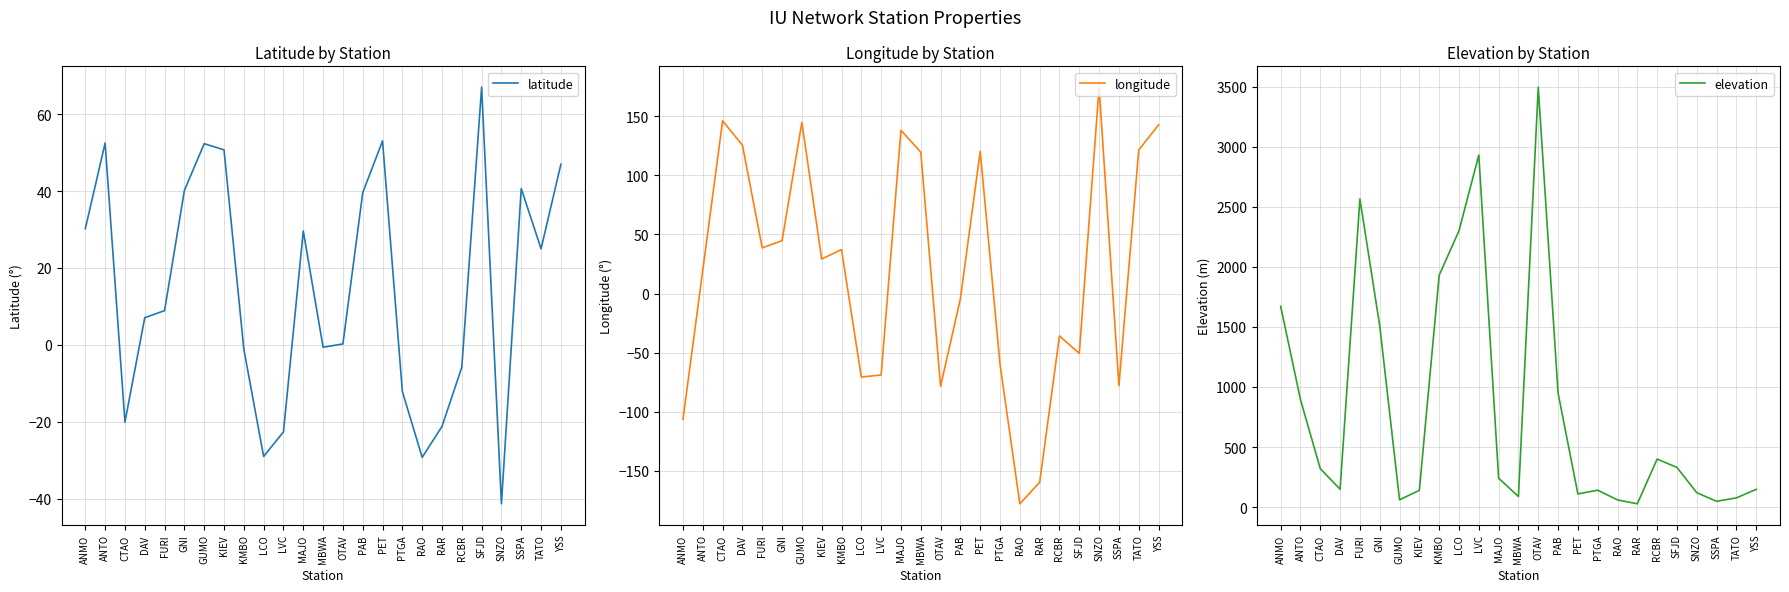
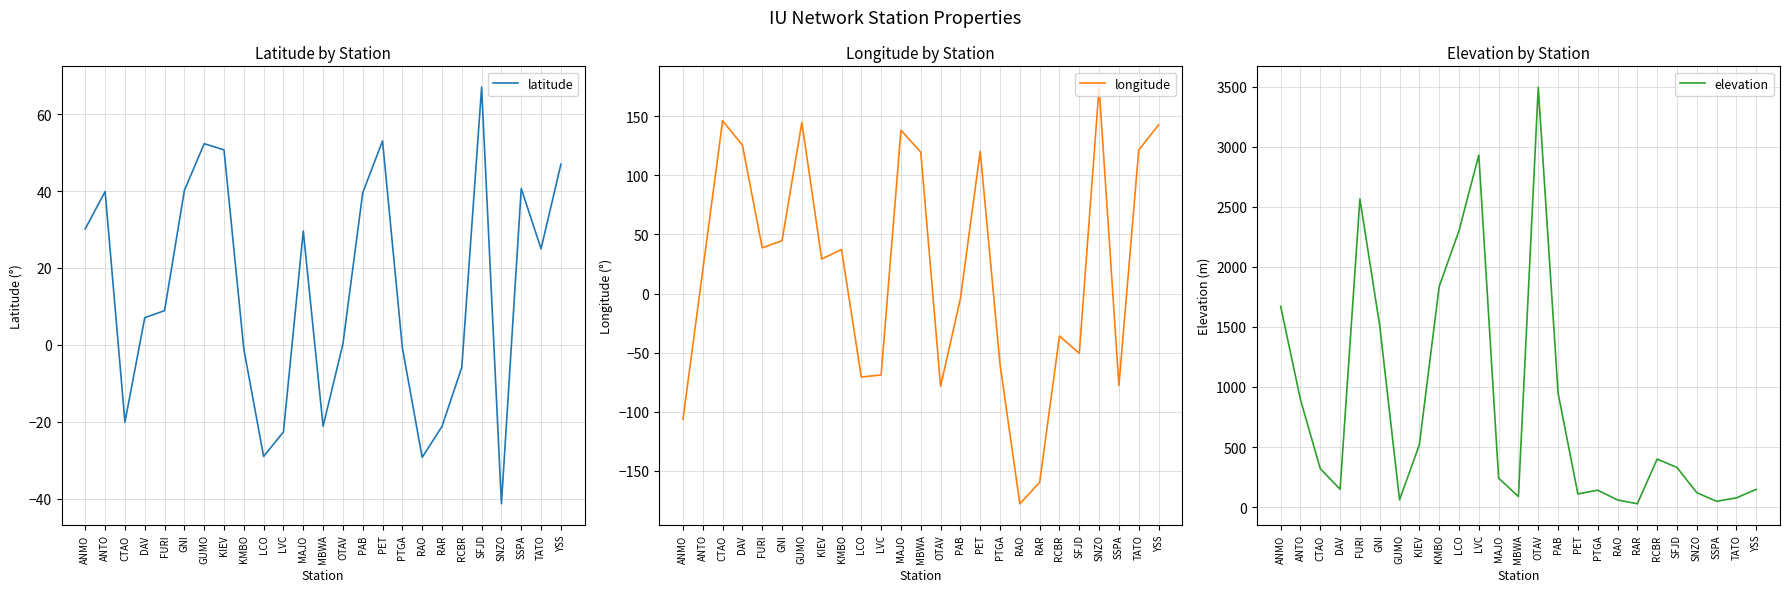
Latitude by Station, ANTO: 52 -> 40
Latitude by Station, MBWA: -1 -> -21
Latitude by Station, PTGA: -12 -> -1
Elevation by Station, KIEV: 140 -> 520
Elevation by Station, KMBO: 1930 -> 1840
